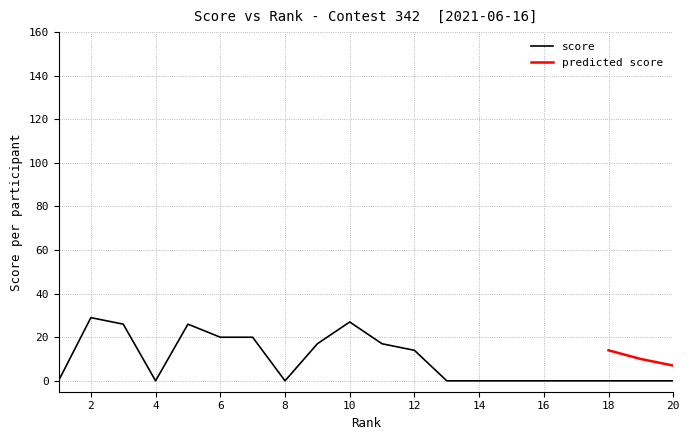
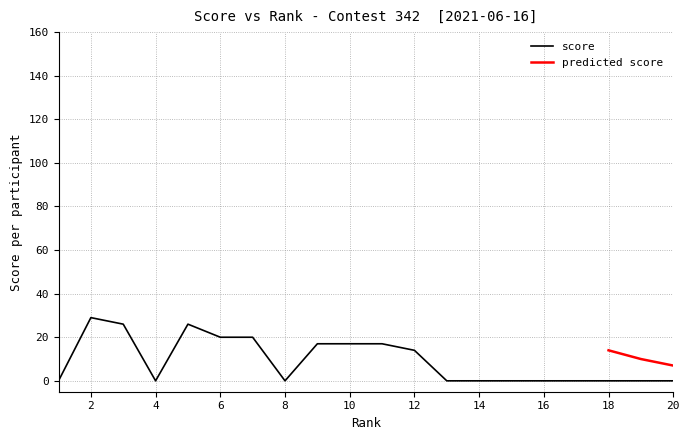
score, 10: 27 -> 17
